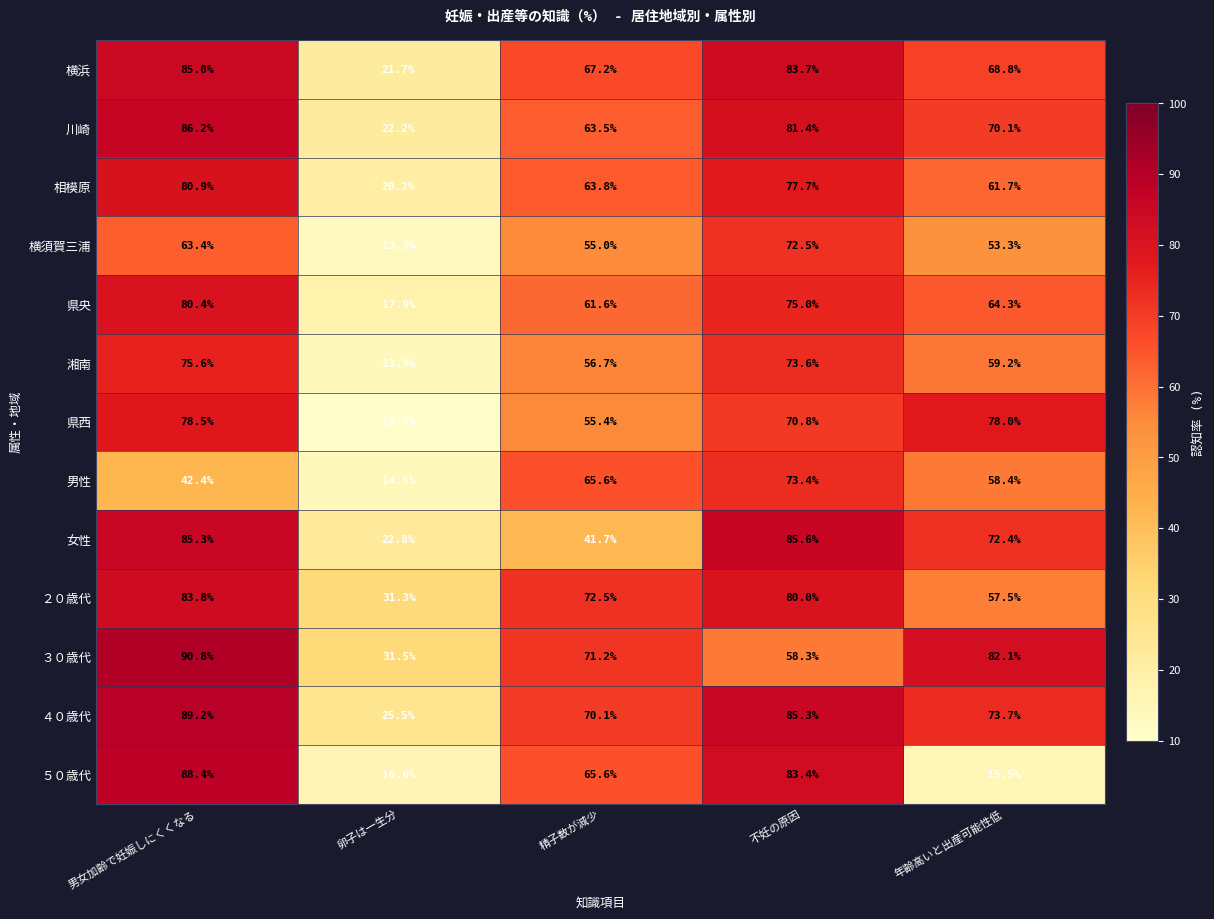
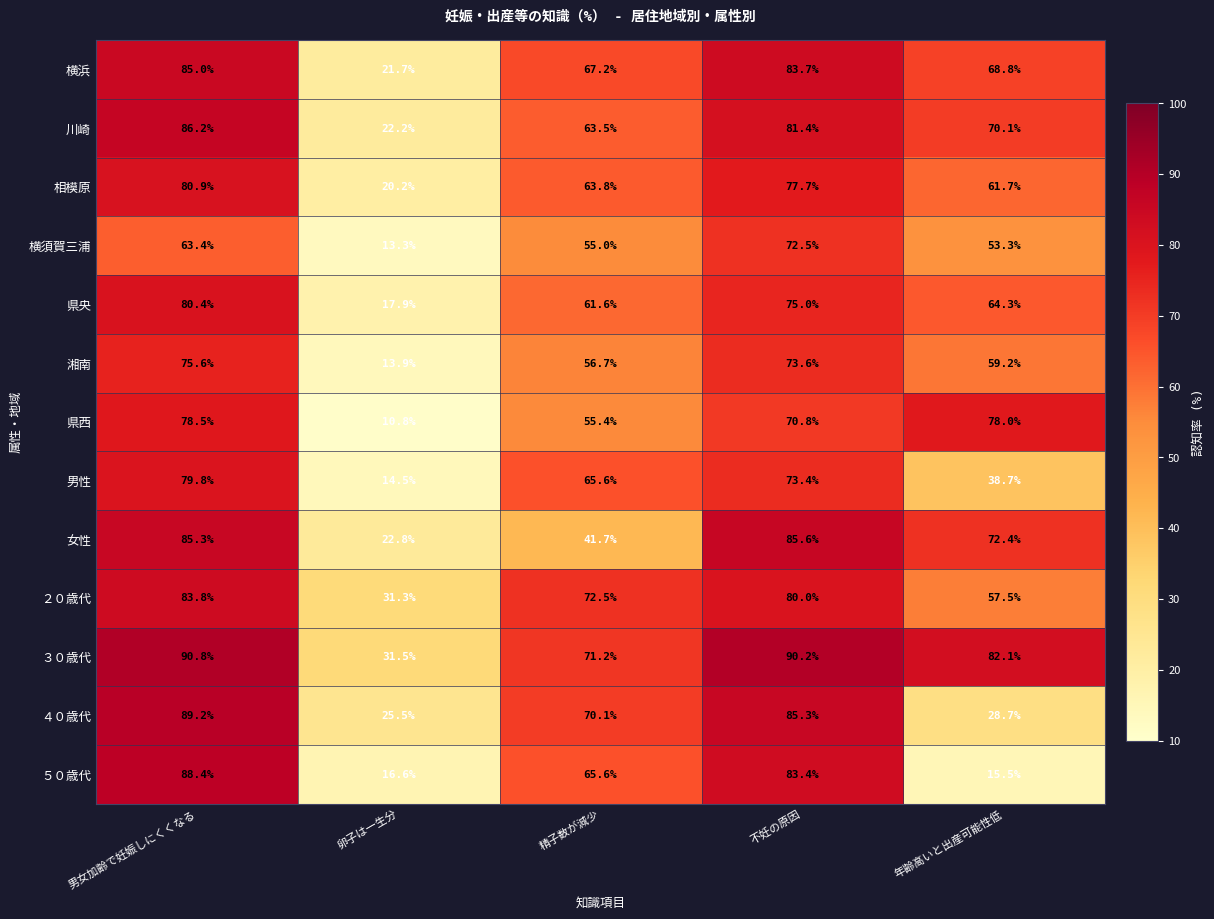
男性, 男女加齢で妊娠しにくくなる: 42.4% -> 79.8%
男性, 年齢高いと出産可能性低: 58.4% -> 38.7%
３０歳代, 不妊の原因: 58.3% -> 90.2%
４０歳代, 年齢高いと出産可能性低: 73.7% -> 28.7%
